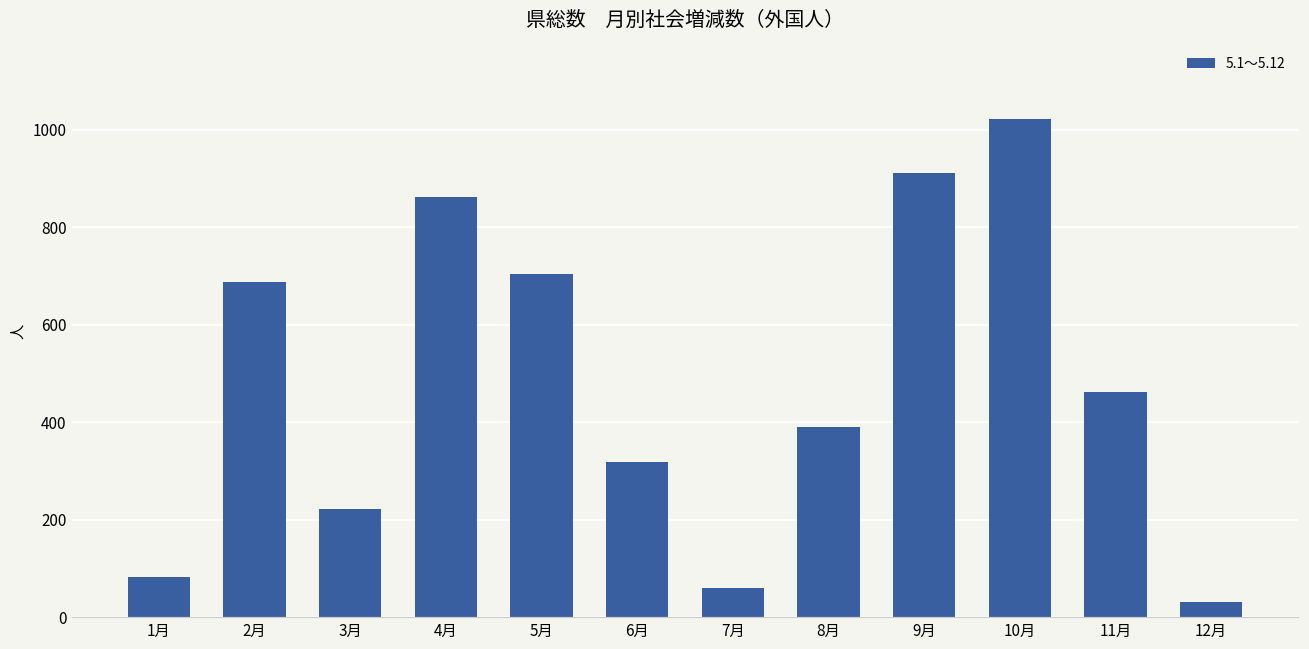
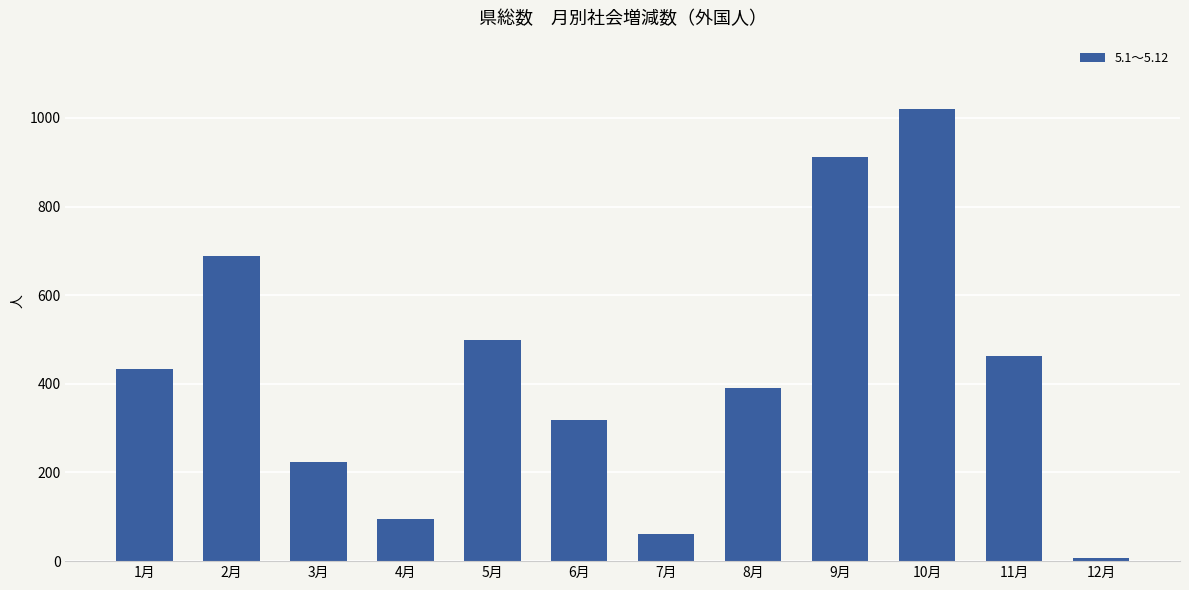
1月: 80 -> 430
4月: 860 -> 100
5月: 700 -> 500
12月: 30 -> 10
